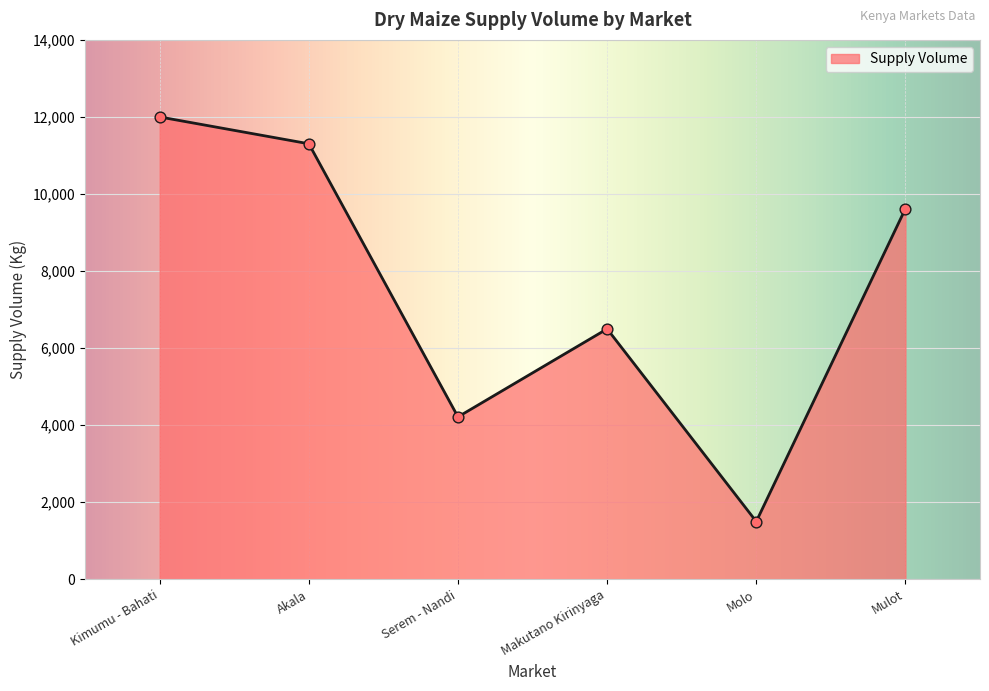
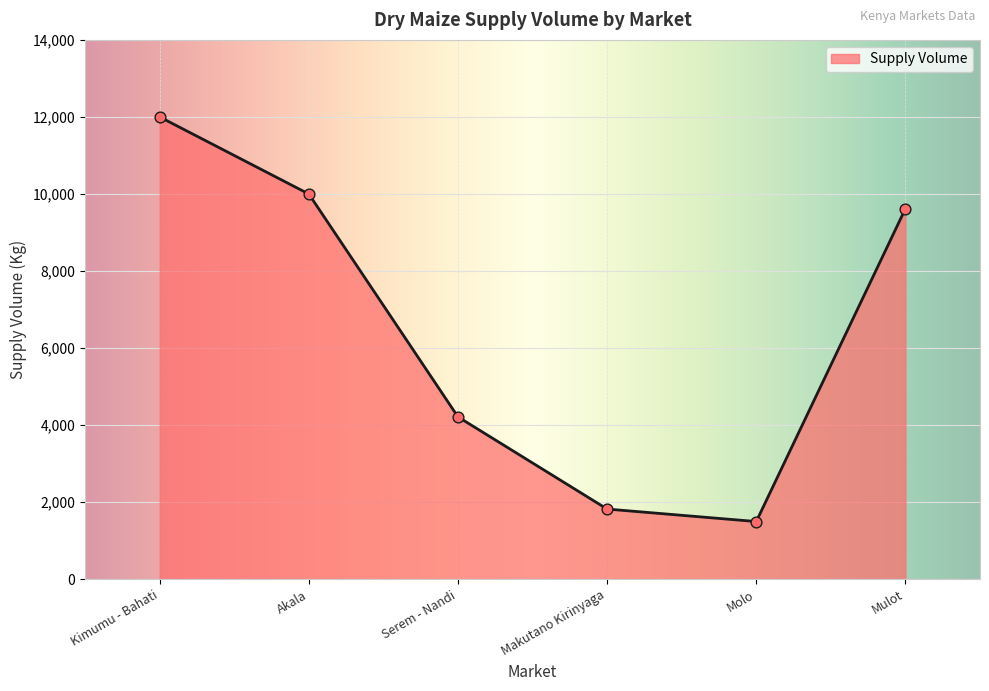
Akala: 11,300 -> 10,000
Makutano Kirinyaga: 6,500 -> 1,800
